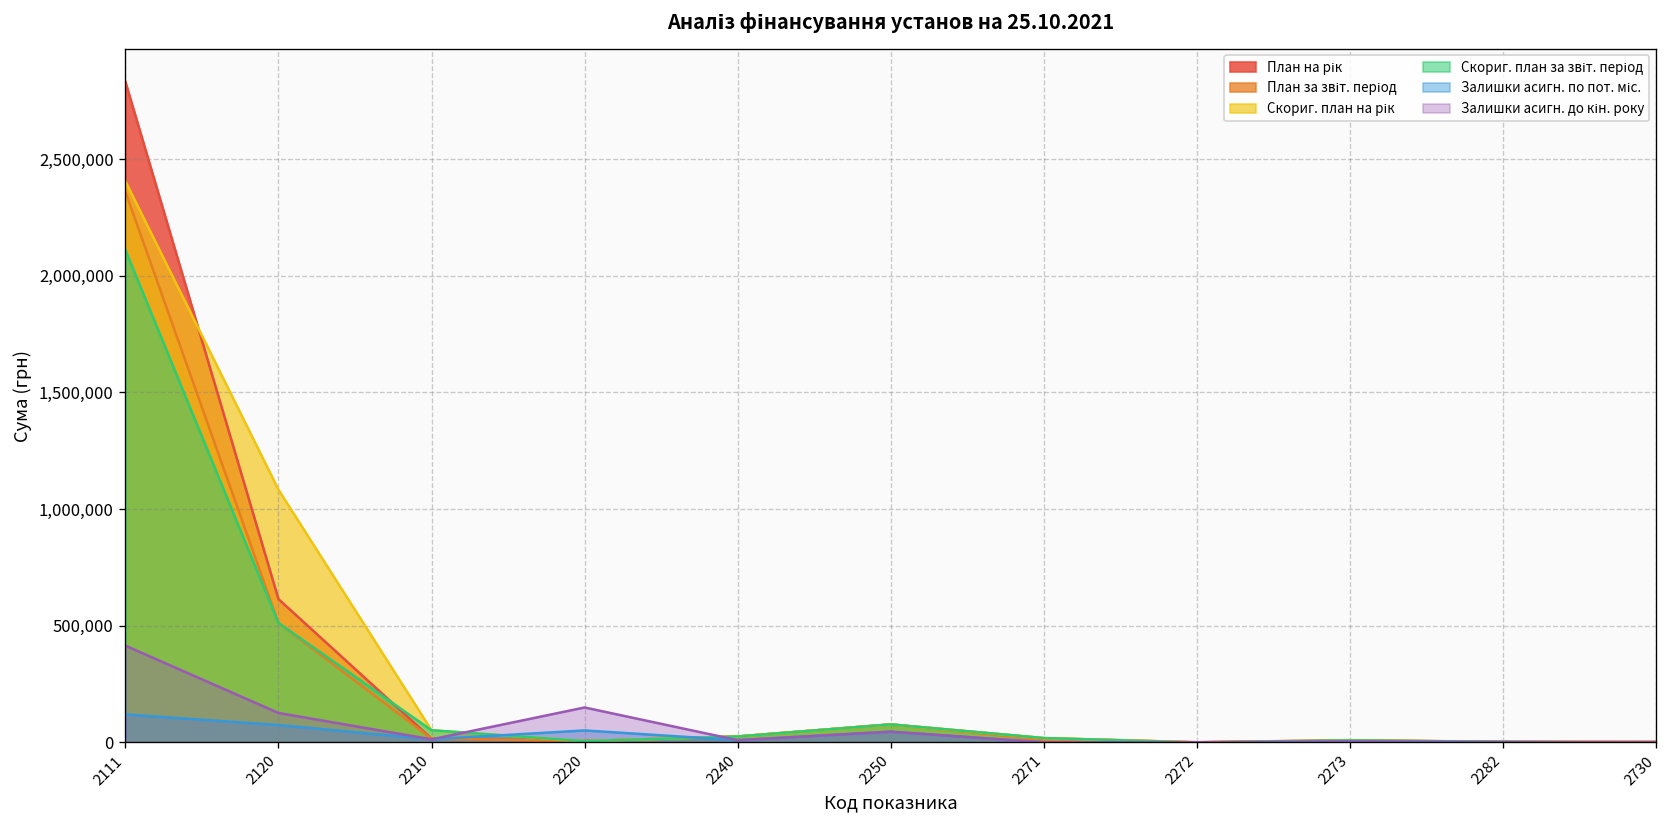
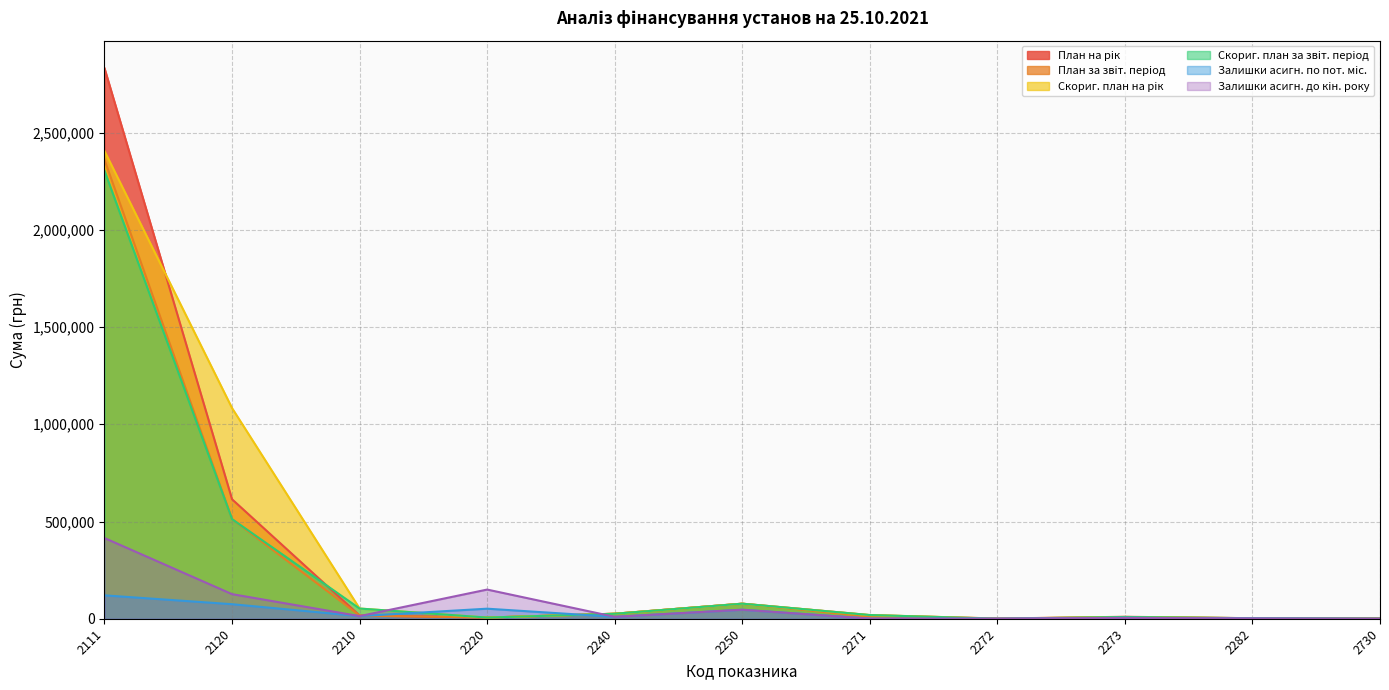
Скориг. план за звіт. період, 2111: 2,110,000 -> 2,300,000
